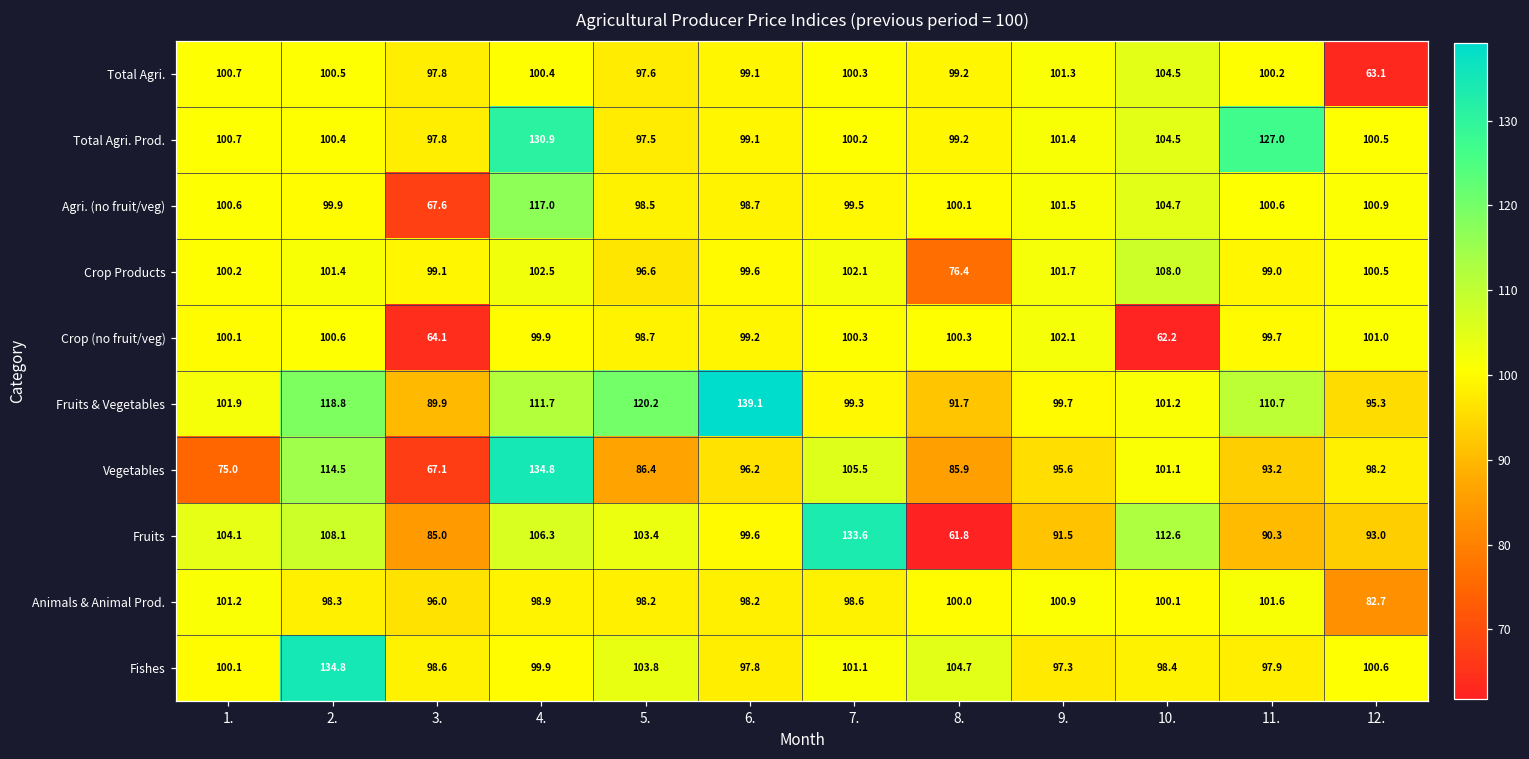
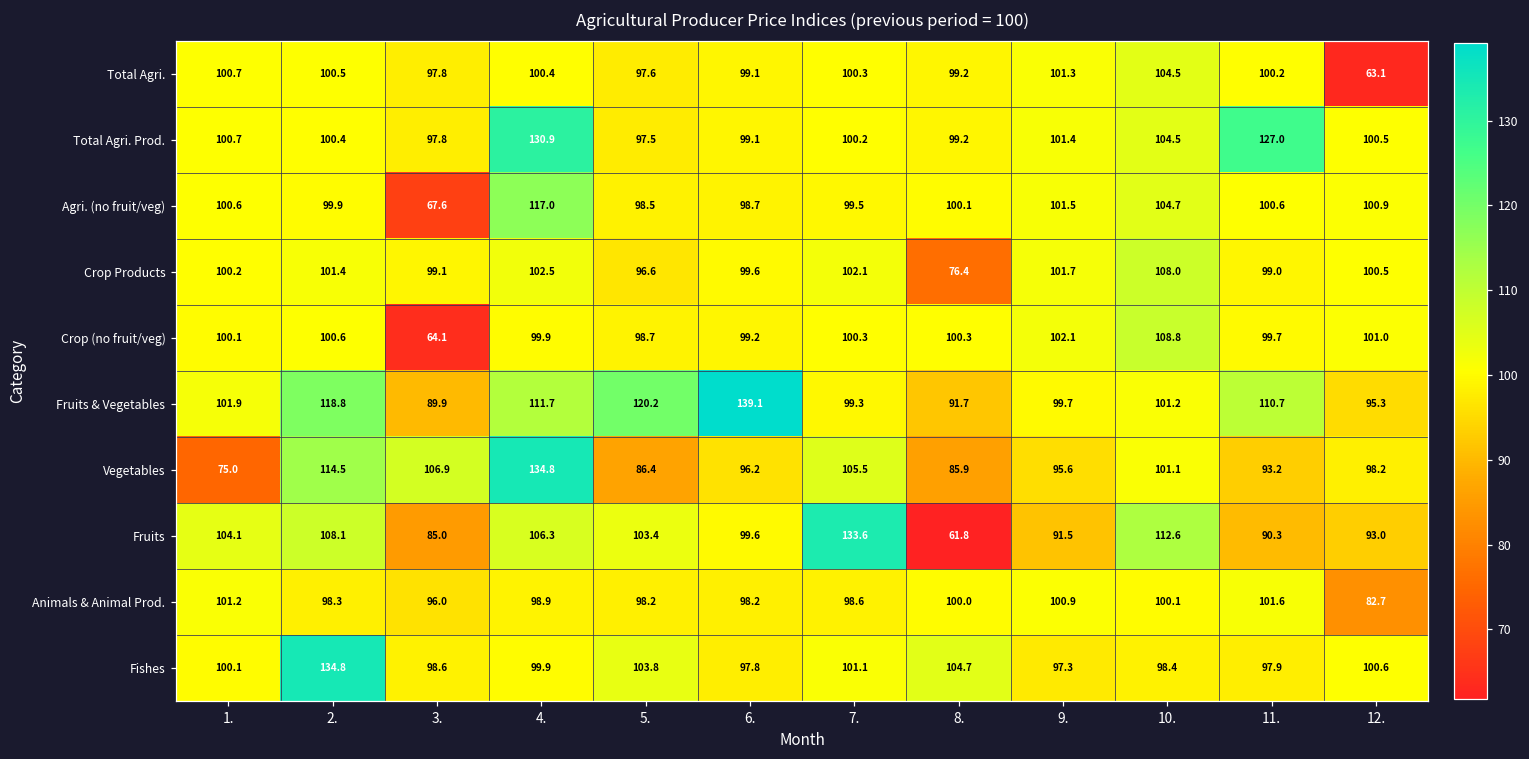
Crop (no fruit/veg), 10.: 62.2 -> 108.8
Vegetables, 3.: 67.1 -> 106.9
